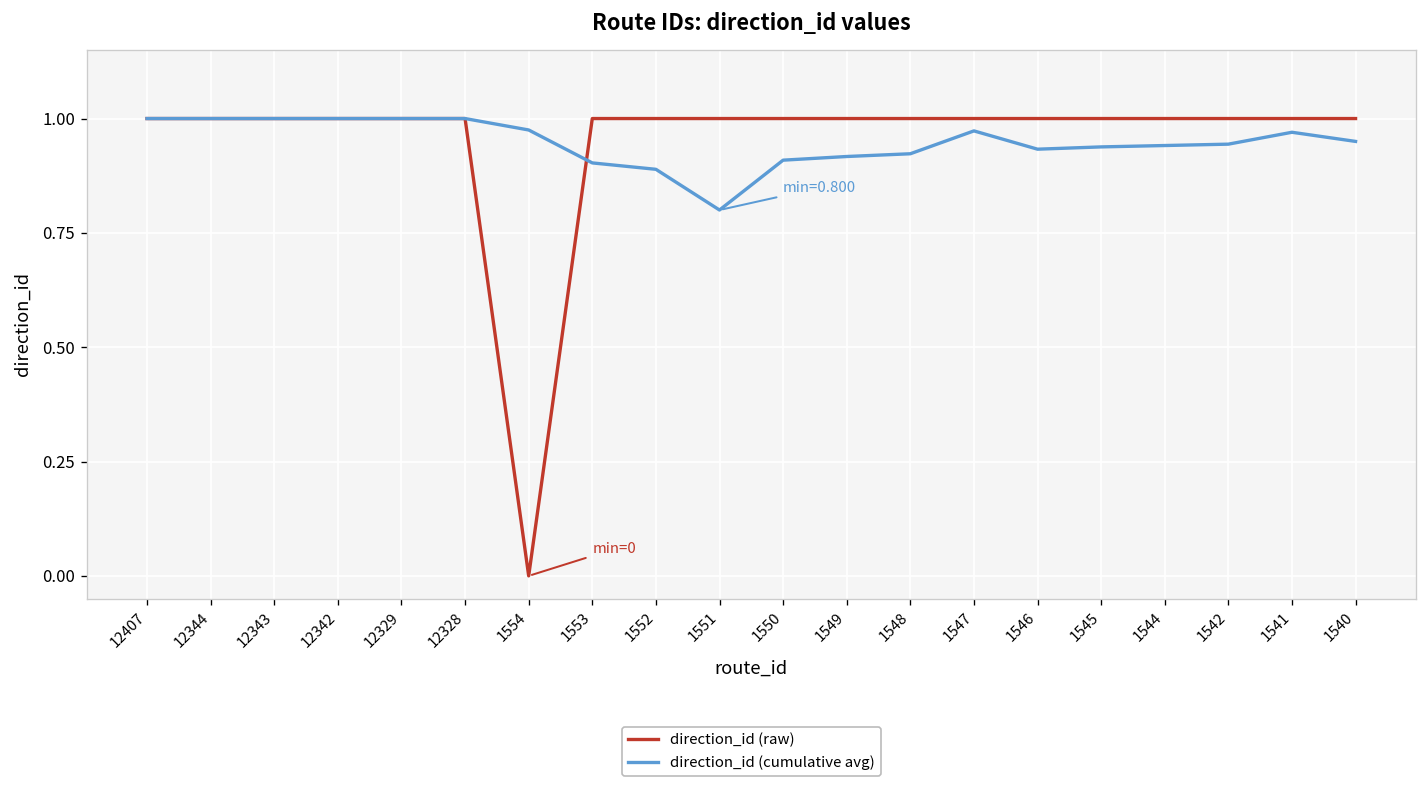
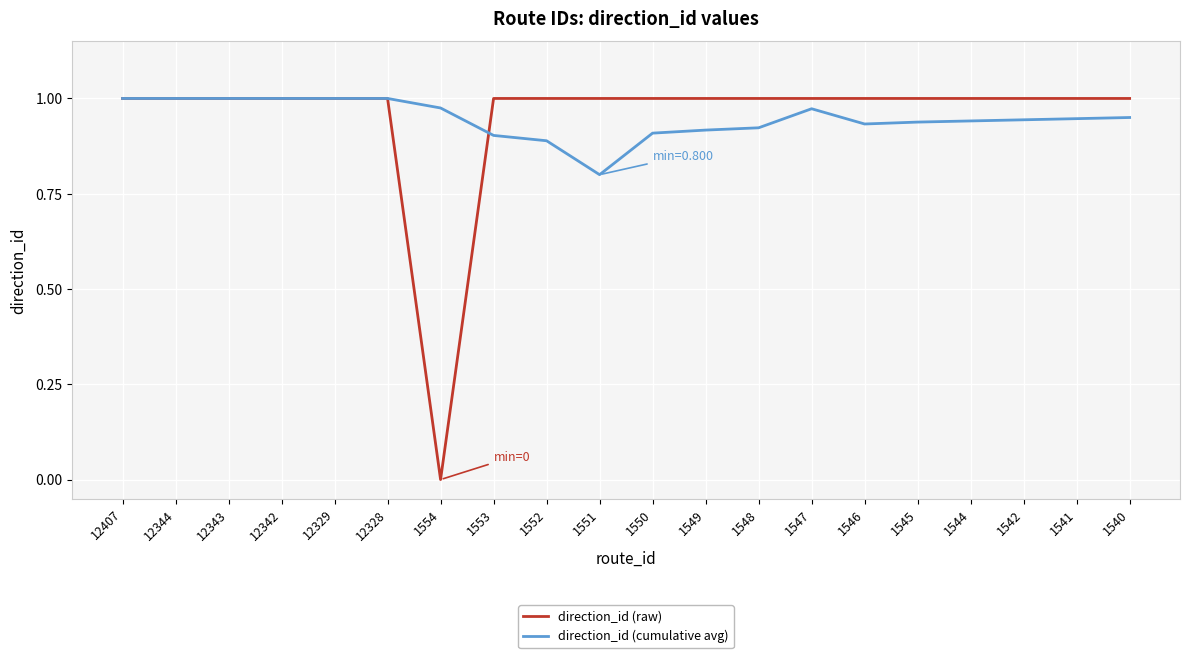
direction_id (cumulative avg), 1541: 0.97 -> 0.95
